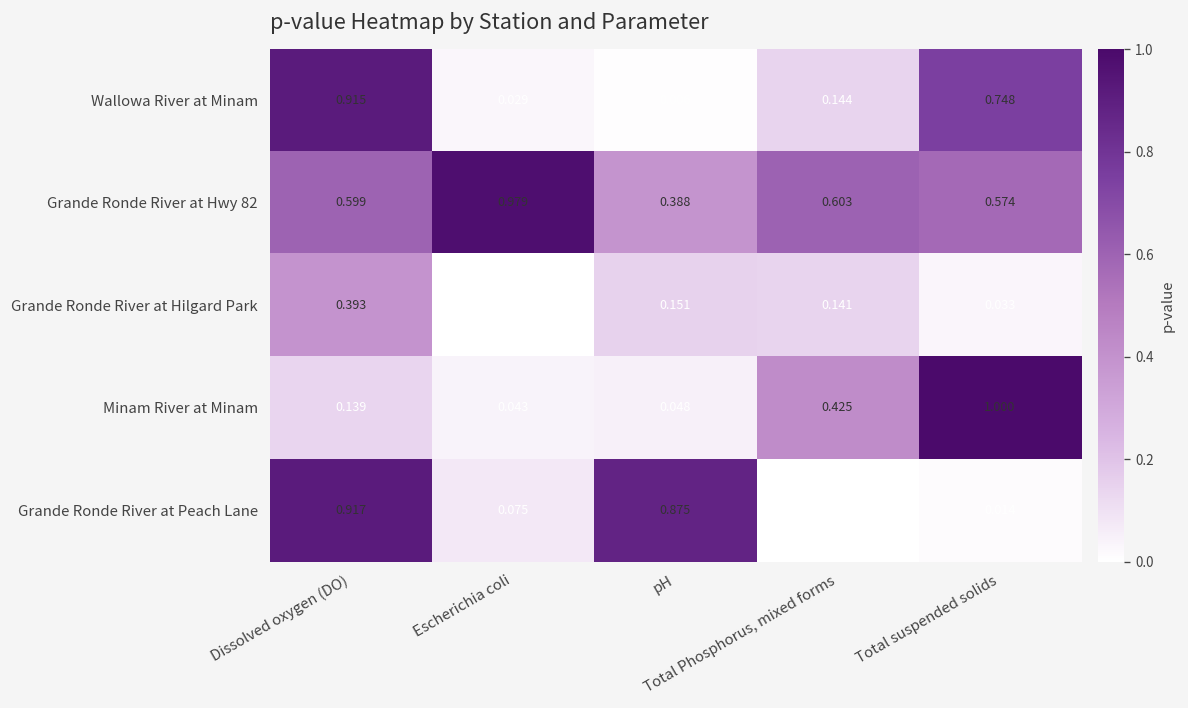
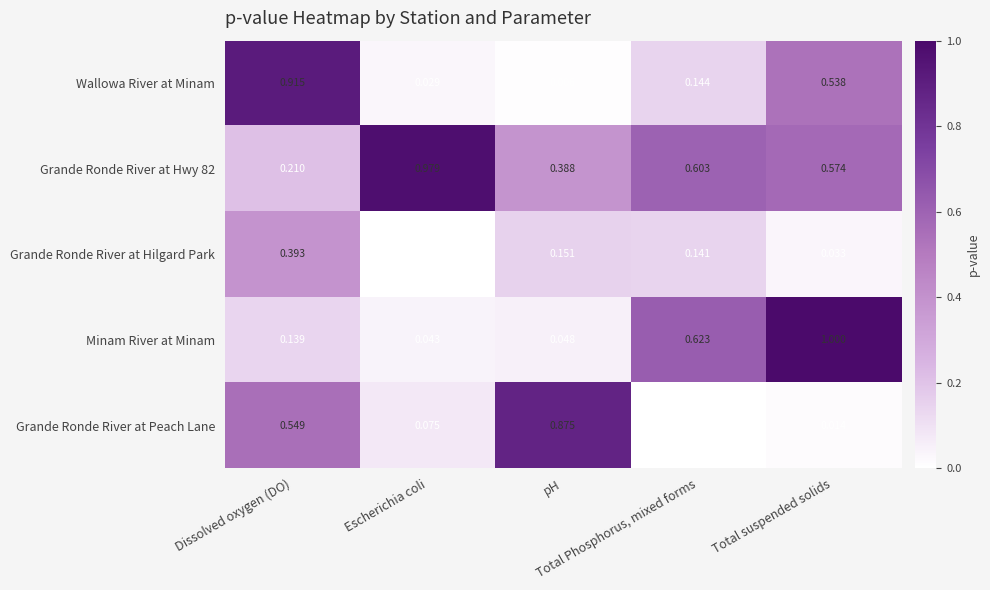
Wallowa River at Minam, Total suspended solids: 0.748 -> 0.538
Grande Ronde River at Hwy 82, Dissolved oxygen (DO): 0.599 -> 0.210
Minam River at Minam, Total Phosphorus, mixed forms: 0.425 -> 0.623
Grande Ronde River at Peach Lane, Dissolved oxygen (DO): 0.917 -> 0.549
